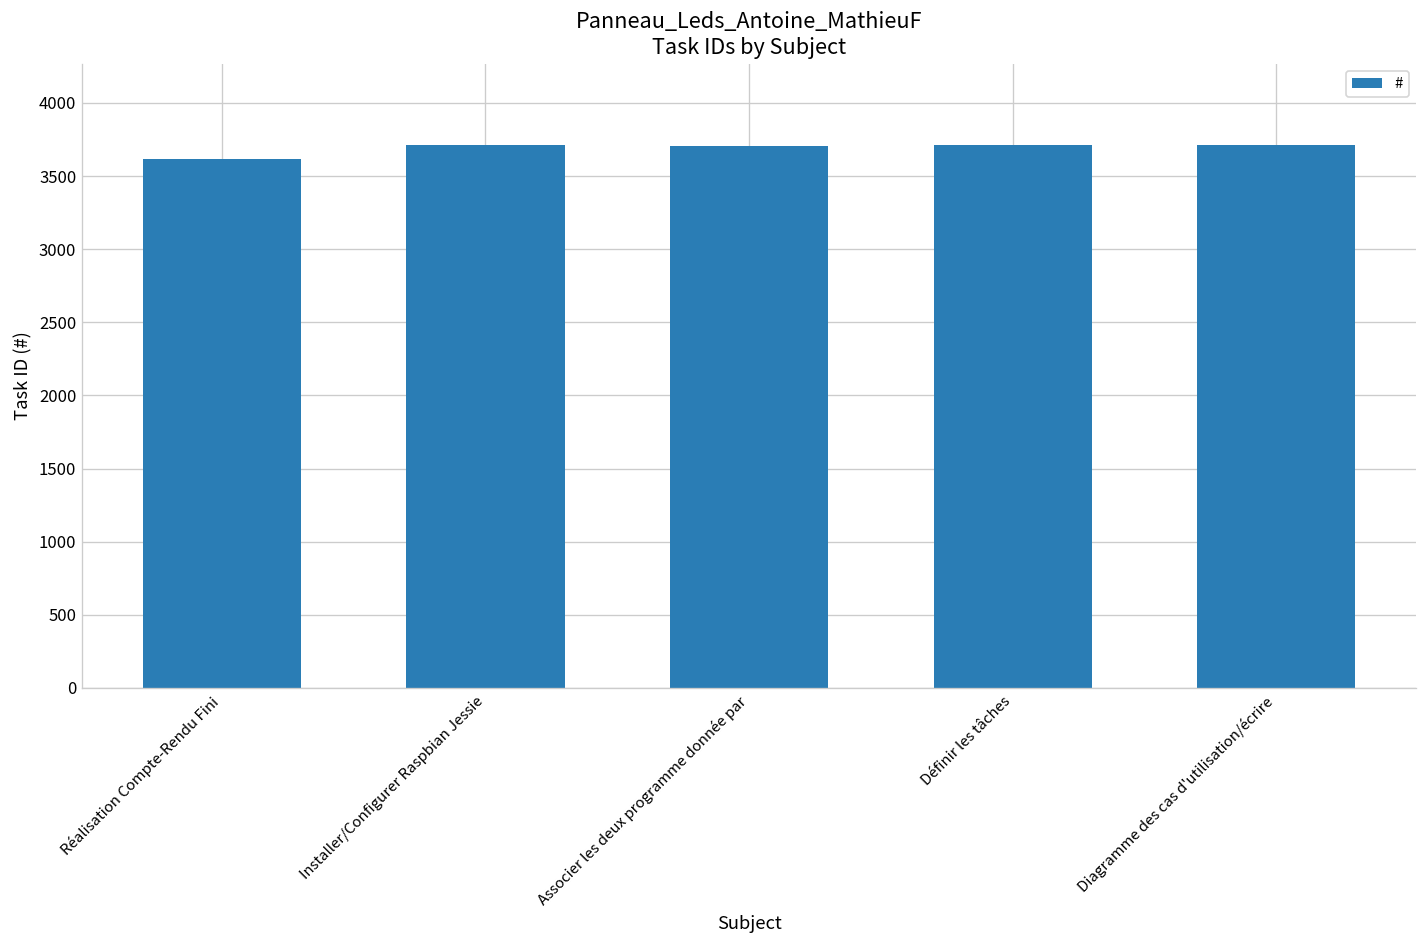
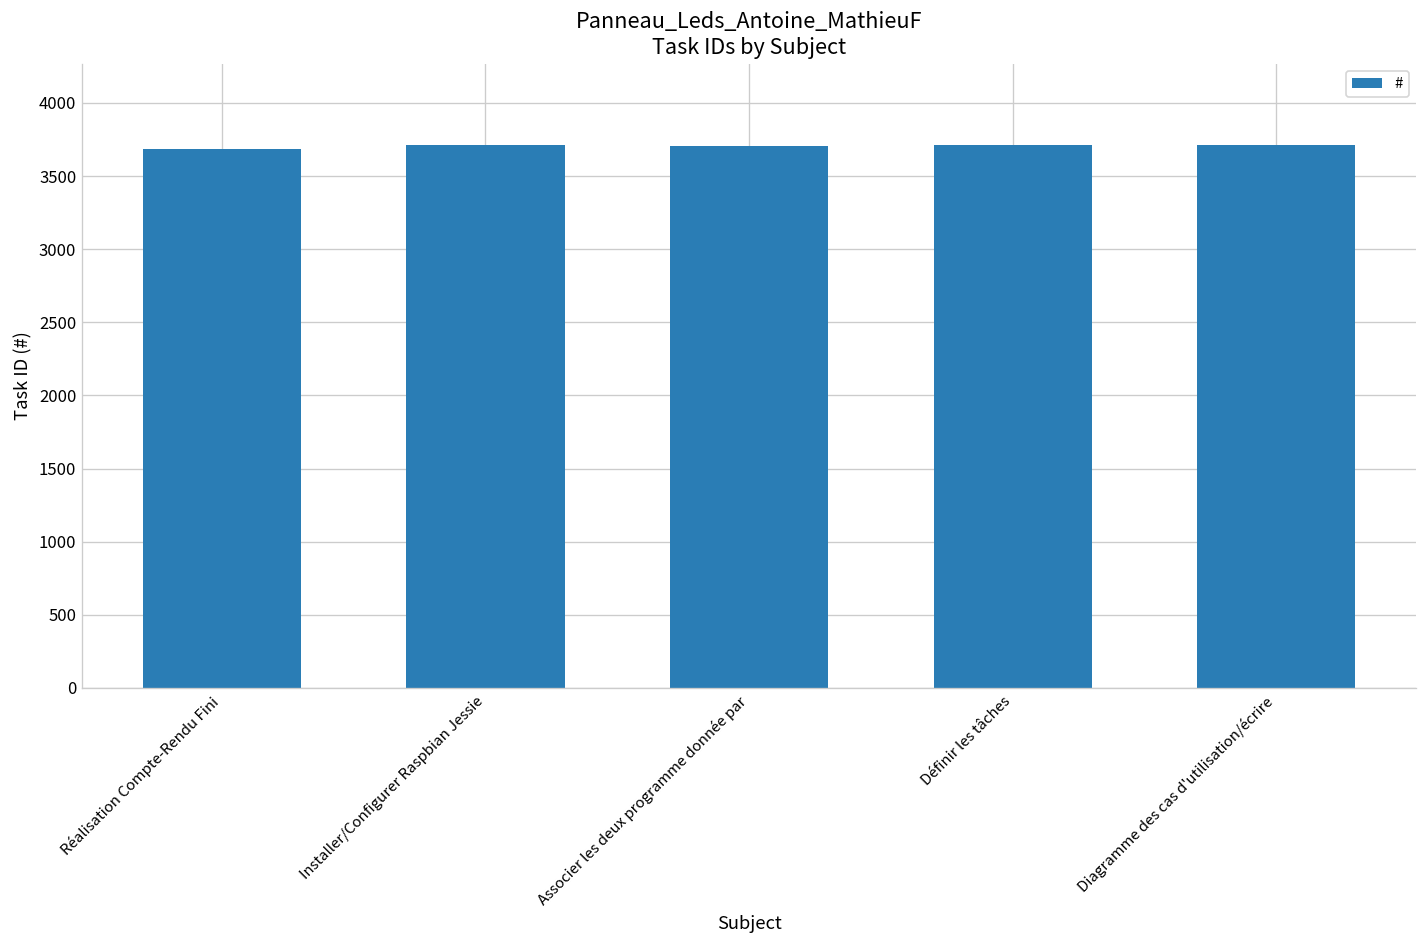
Réalisation Compte-Rendu Fini: 3620 -> 3690
